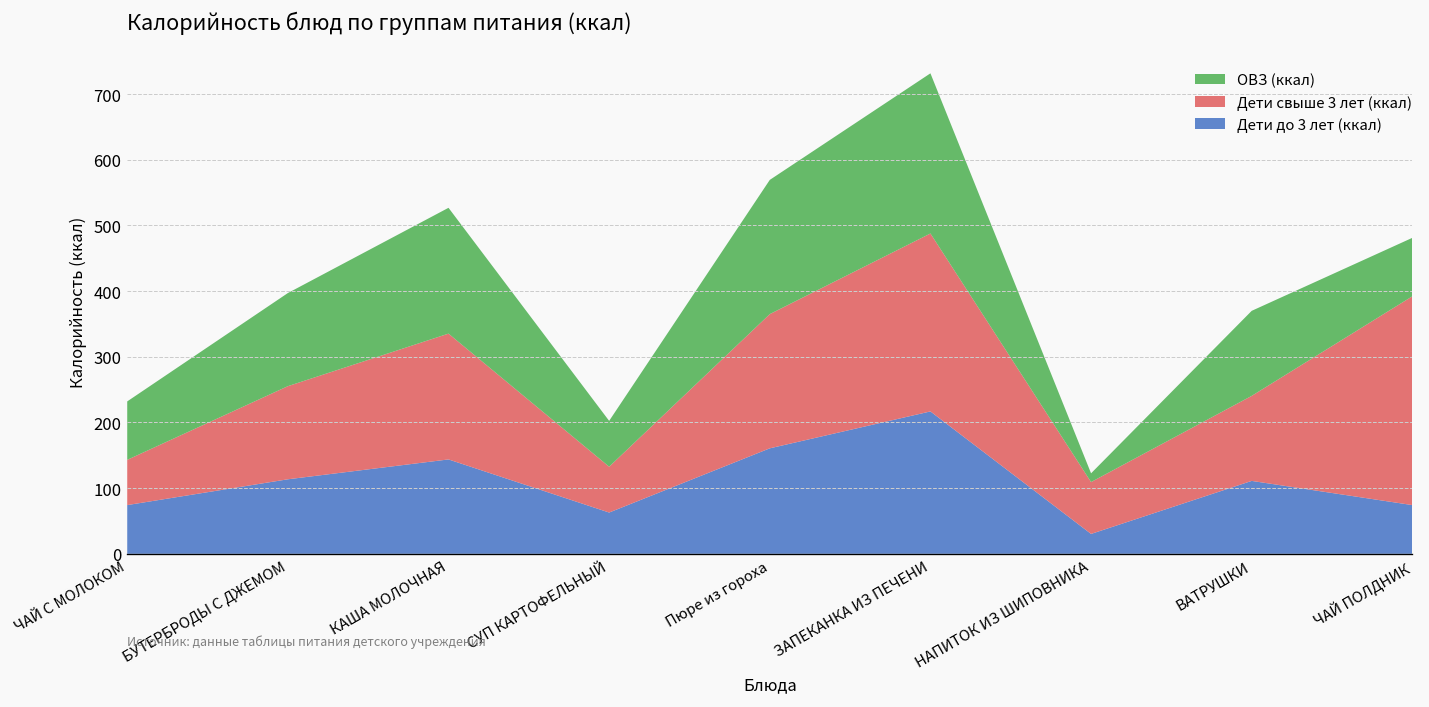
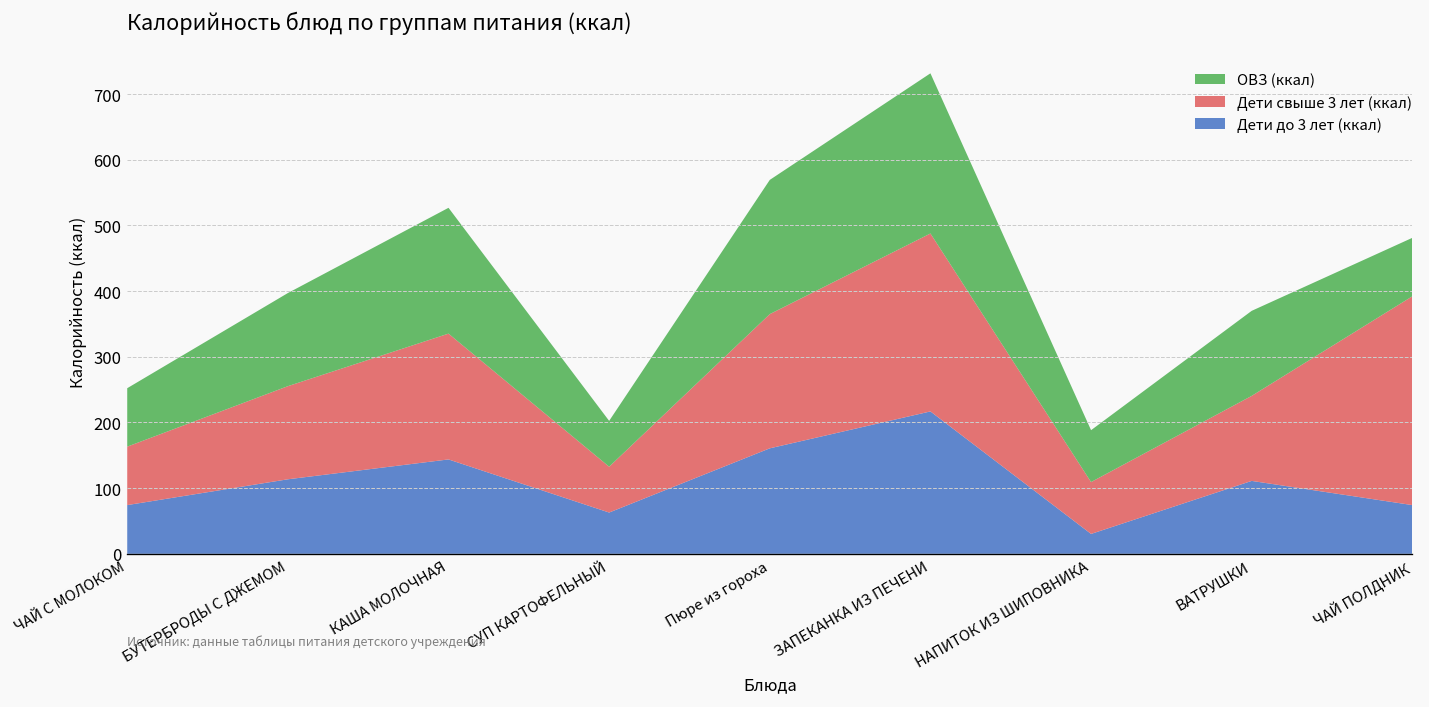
Дети свыше 3 лет (ккал), ЧАЙ С МОЛОКОМ: 70 -> 90
ОВЗ (ккал), НАПИТОК ИЗ ШИПОВНИКА: 10 -> 80
